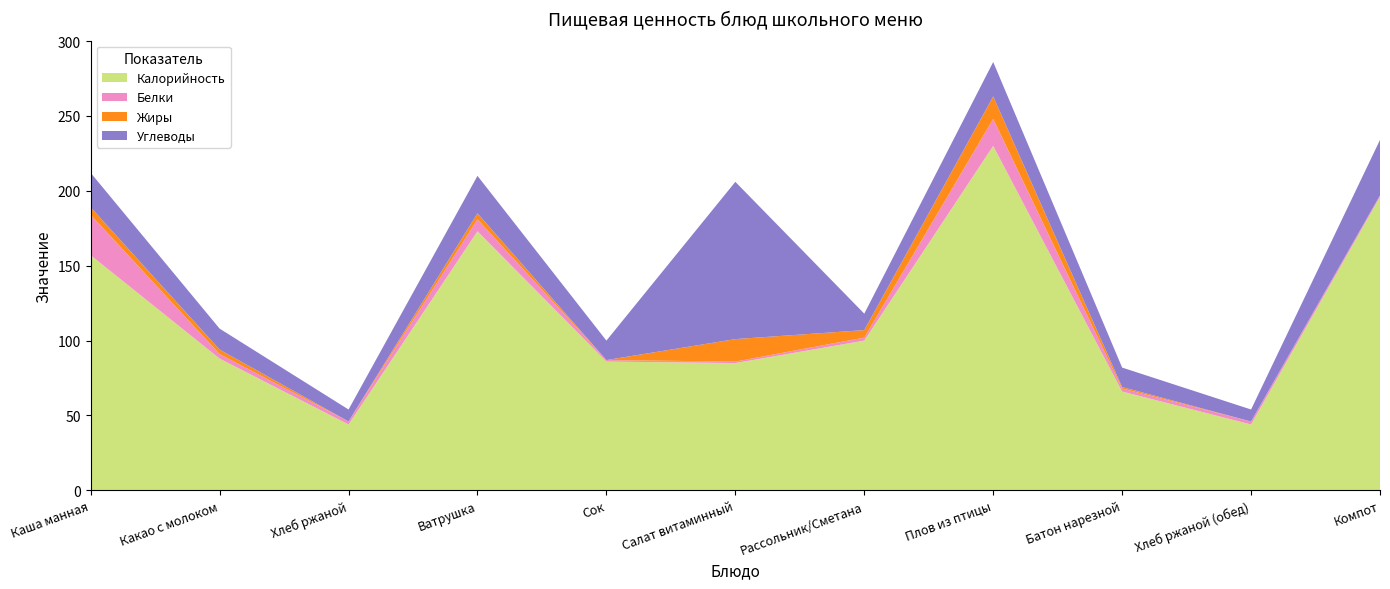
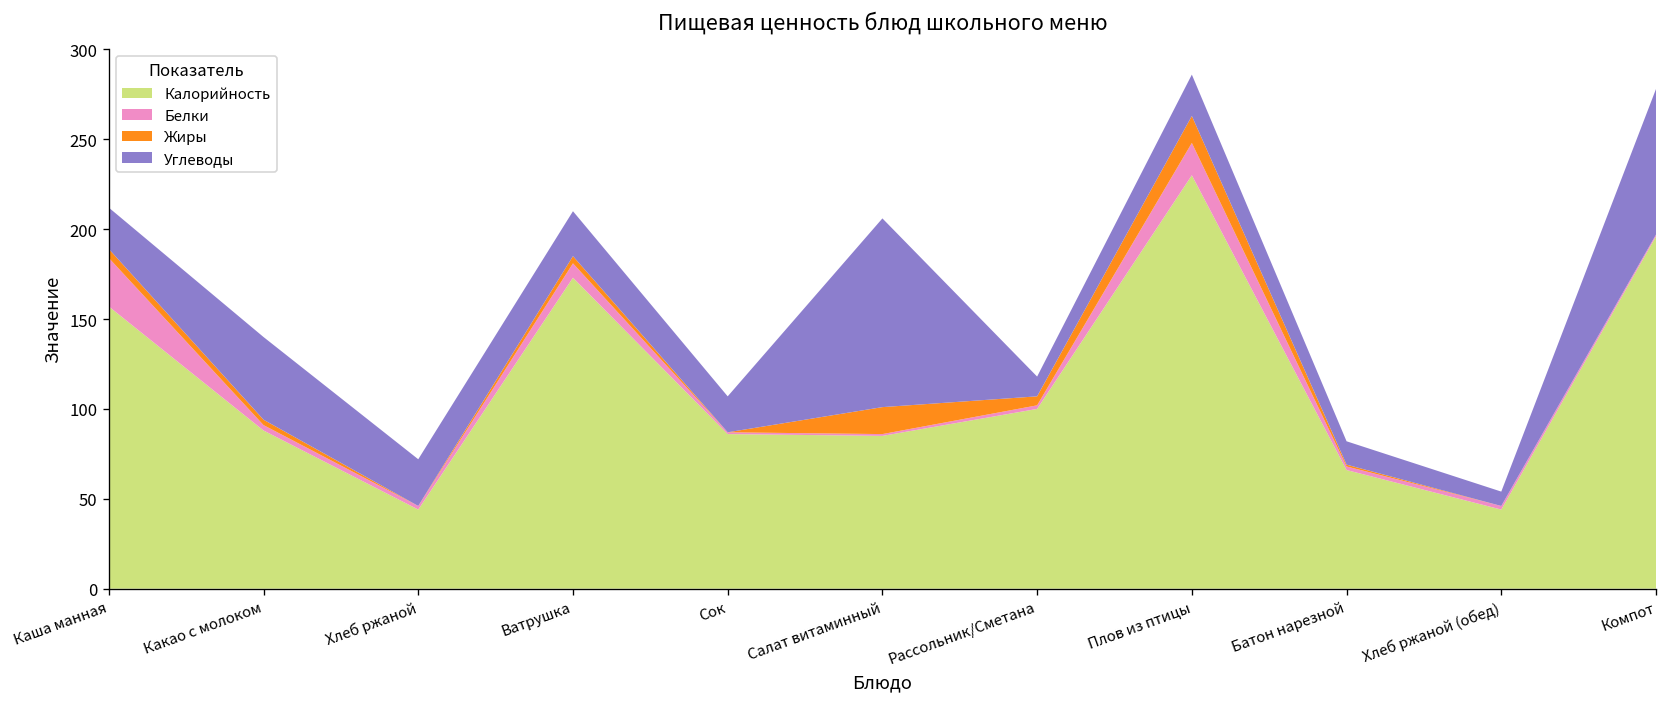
Углеводы, Какао с молоком: 14 -> 46
Углеводы, Хлеб ржаной: 8 -> 26
Углеводы, Сок: 13 -> 20
Углеводы, Компот: 37 -> 81
